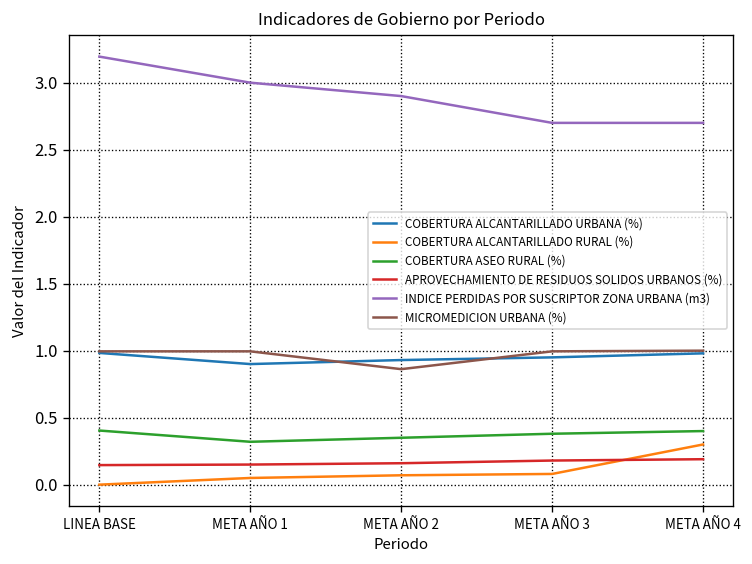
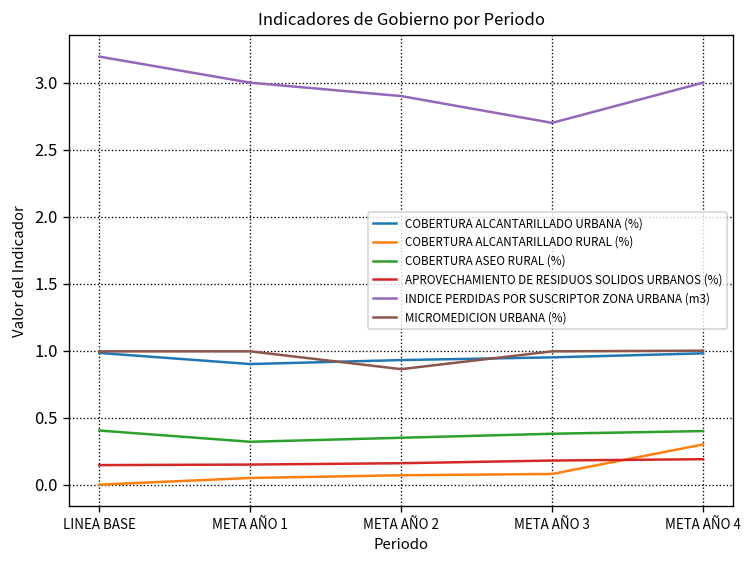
INDICE PERDIDAS POR SUSCRIPTOR ZONA URBANA (m3), META AÑO 4: 2.7 -> 3.0
